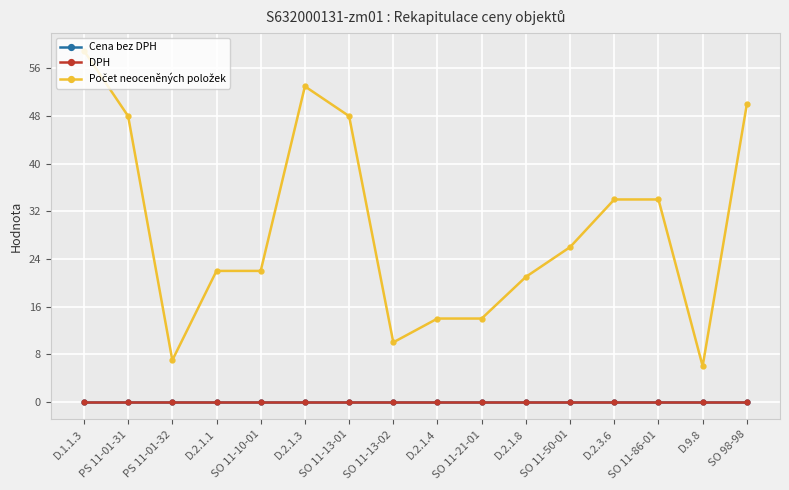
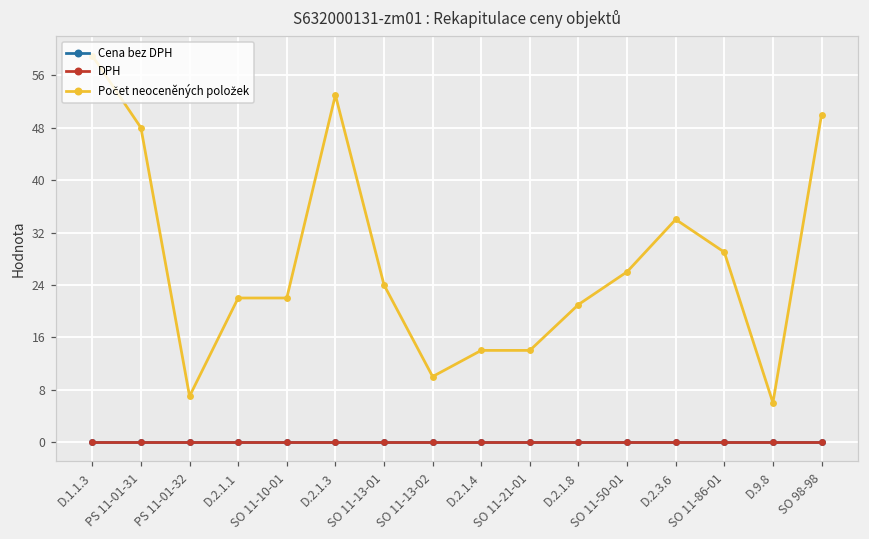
Počet neoceněných položek, SO 11-13-01: 48 -> 24
Počet neoceněných položek, SO 11-86-01: 34 -> 29
